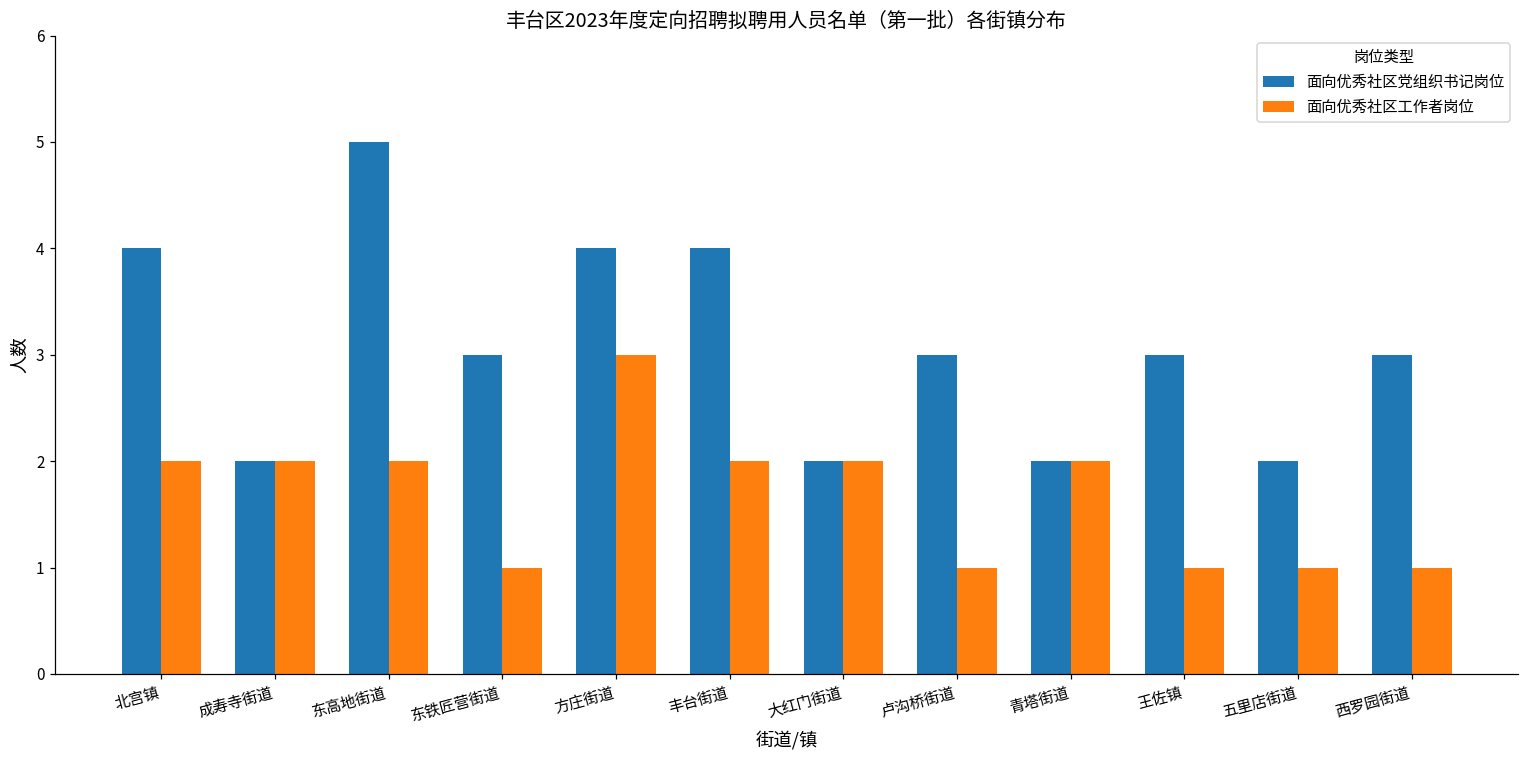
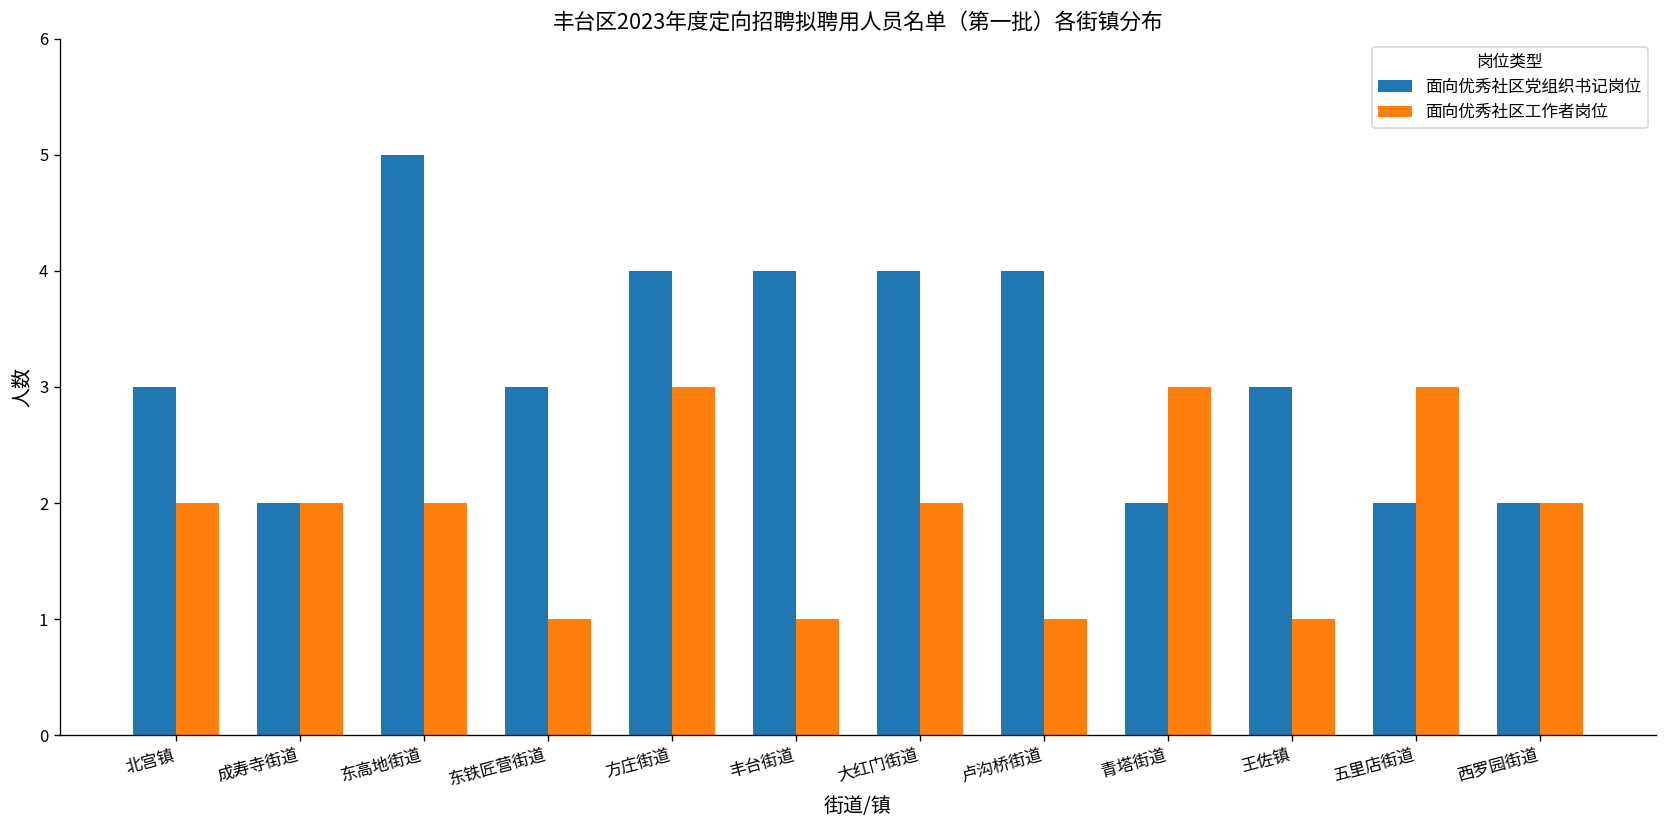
面向优秀社区党组织书记岗位, 北宫镇: 4 -> 3
面向优秀社区工作者岗位, 丰台街道: 2 -> 1
面向优秀社区党组织书记岗位, 大红门街道: 2 -> 4
面向优秀社区党组织书记岗位, 卢沟桥街道: 3 -> 4
面向优秀社区工作者岗位, 青塔街道: 2 -> 3
面向优秀社区工作者岗位, 五里店街道: 1 -> 3
面向优秀社区党组织书记岗位, 西罗园街道: 3 -> 2
面向优秀社区工作者岗位, 西罗园街道: 1 -> 2
